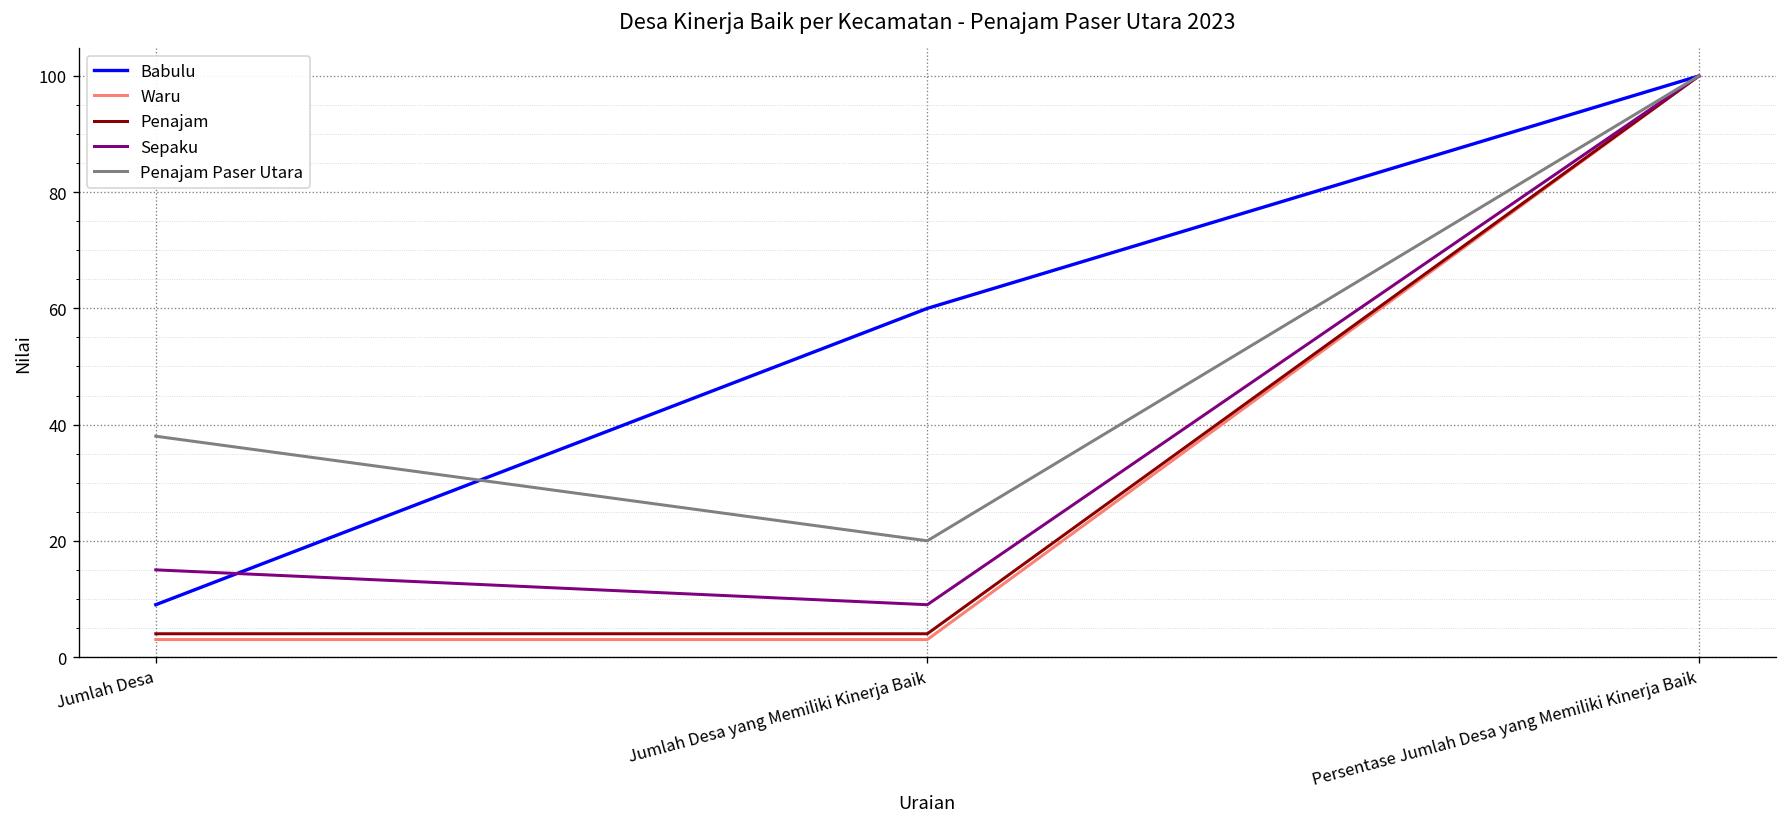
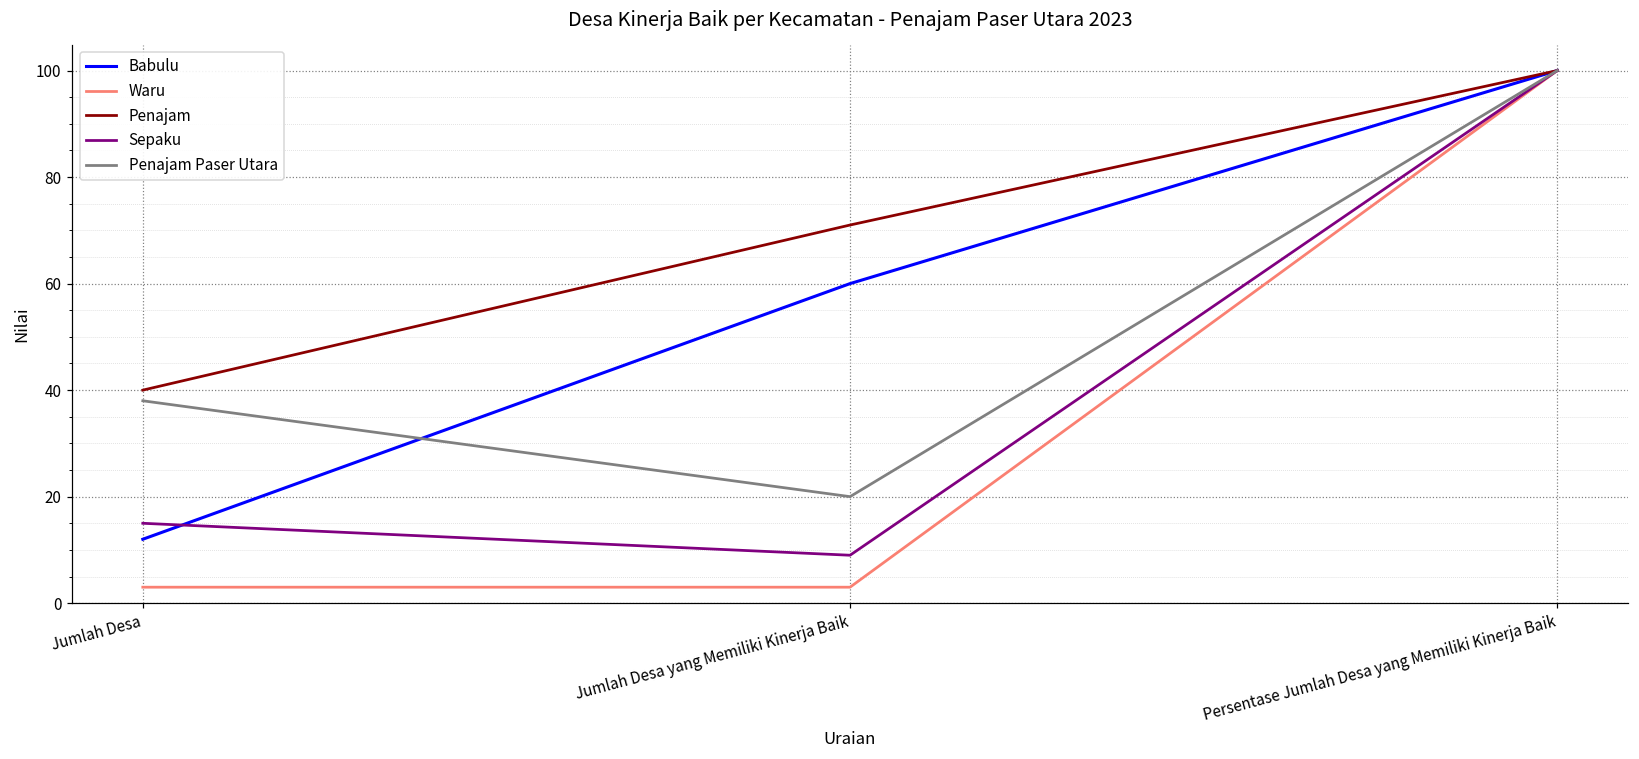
Babulu, Jumlah Desa: 9 -> 12
Penajam, Jumlah Desa: 4 -> 40
Penajam, Jumlah Desa yang Memiliki Kinerja Baik: 4 -> 71
